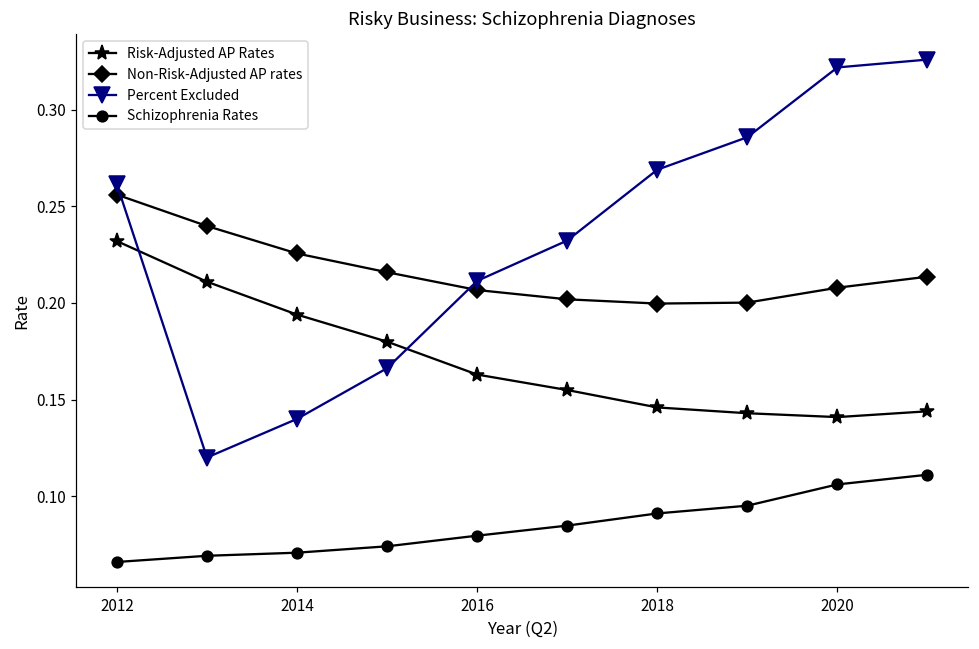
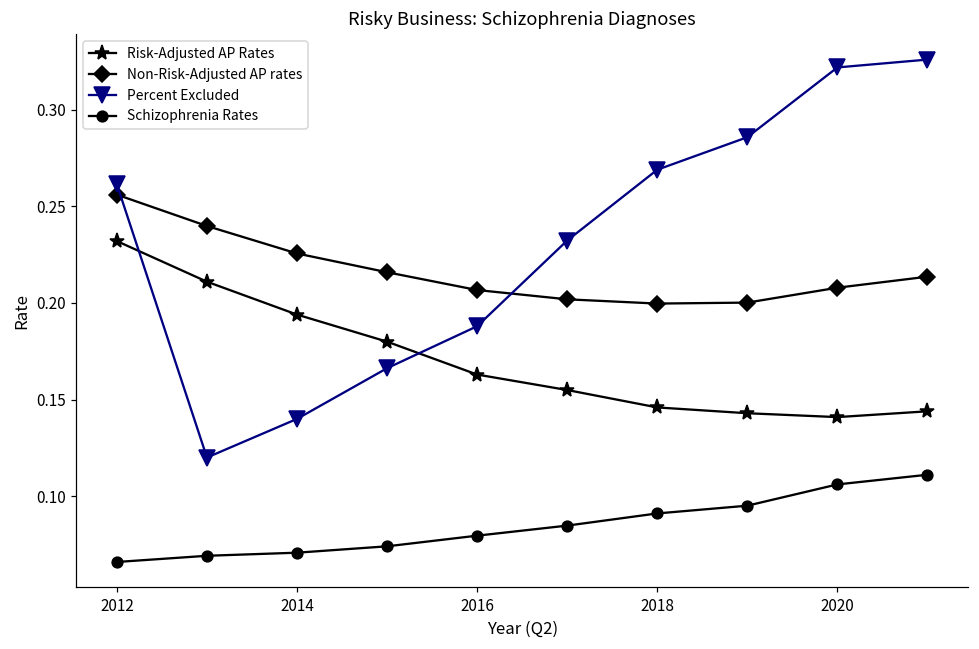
Percent Excluded, 2016: 0.211 -> 0.188
